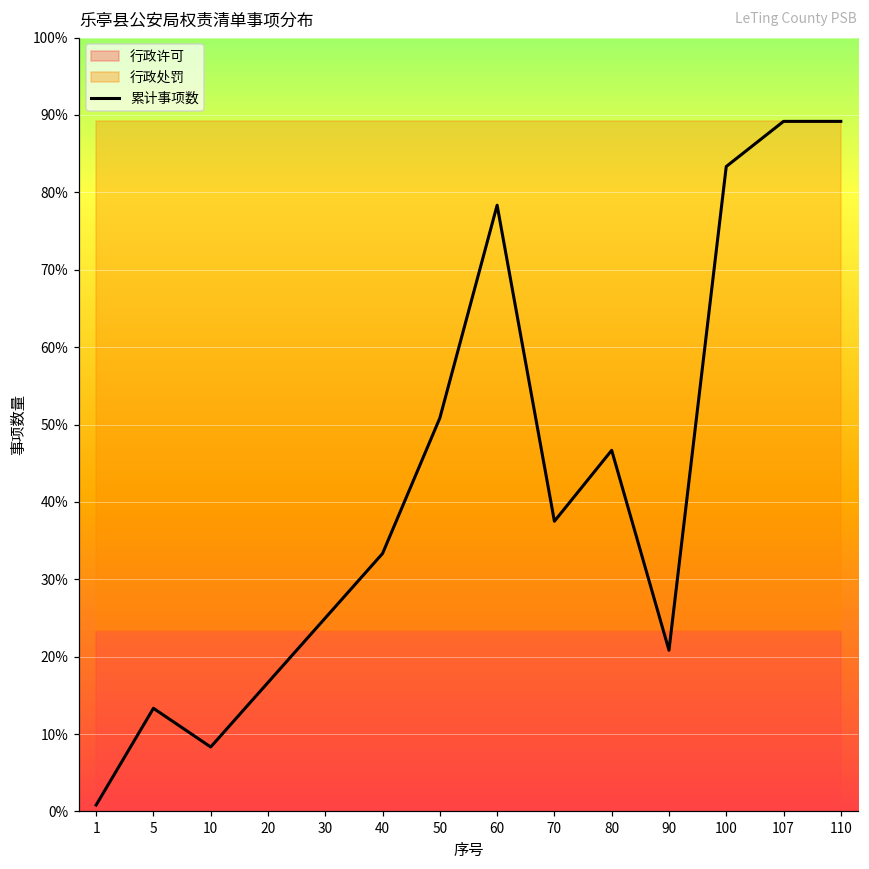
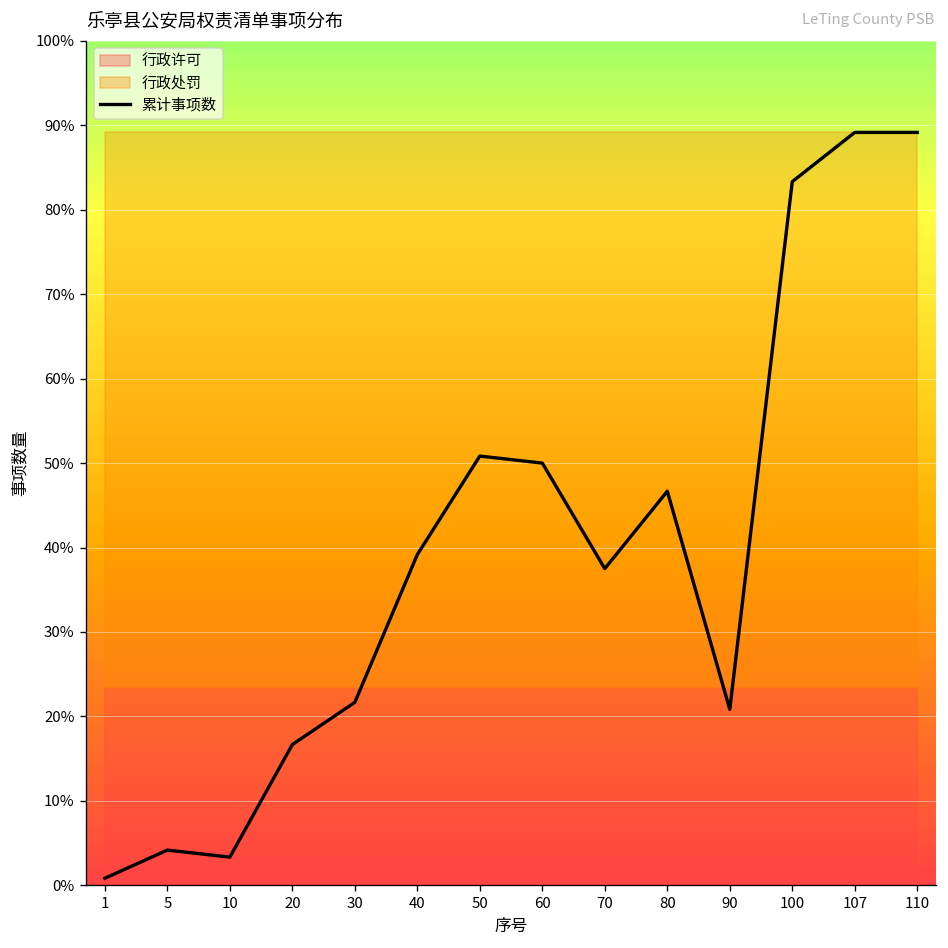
累计事项数, 5: 13% -> 4%
累计事项数, 10: 8% -> 3%
累计事项数, 30: 25% -> 22%
累计事项数, 40: 33% -> 39%
累计事项数, 60: 78% -> 50%
